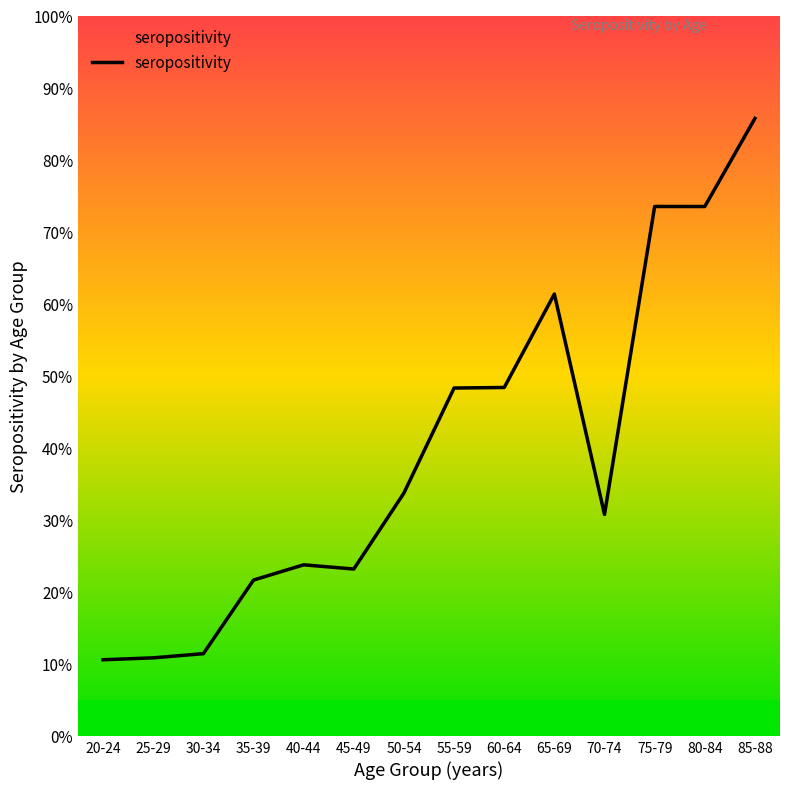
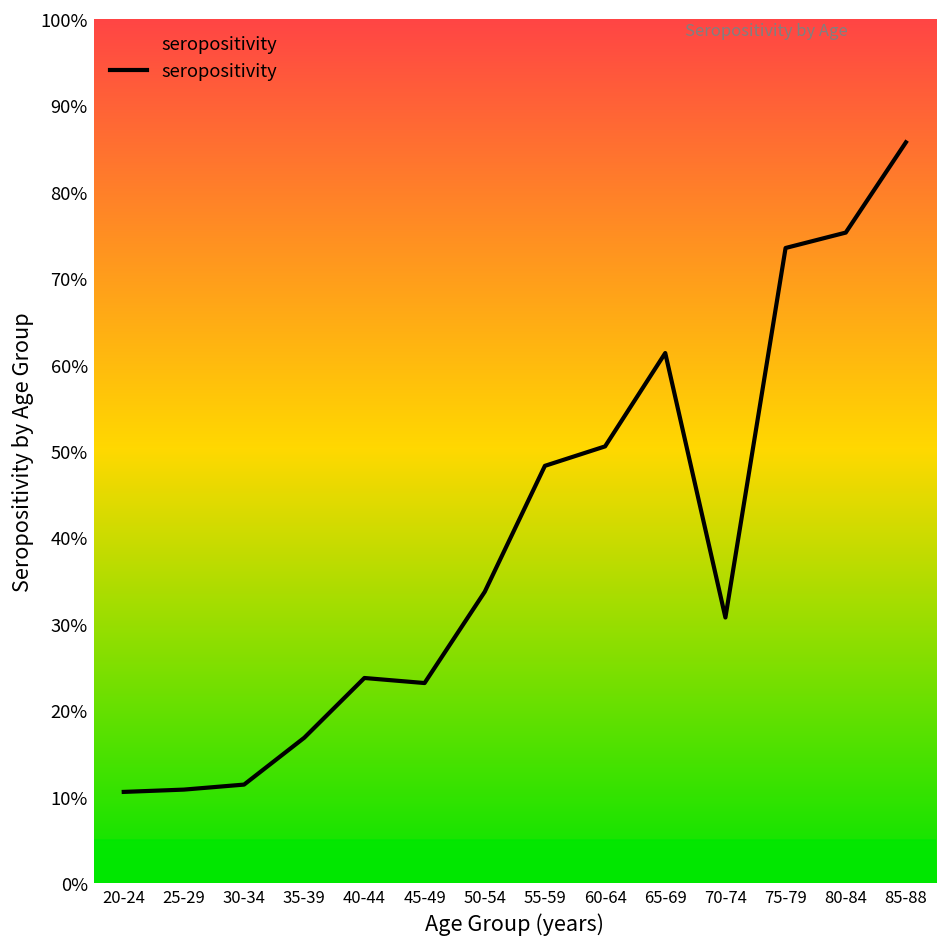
35-39: 22% -> 17%
60-64: 48% -> 51%
80-84: 73% -> 75%
